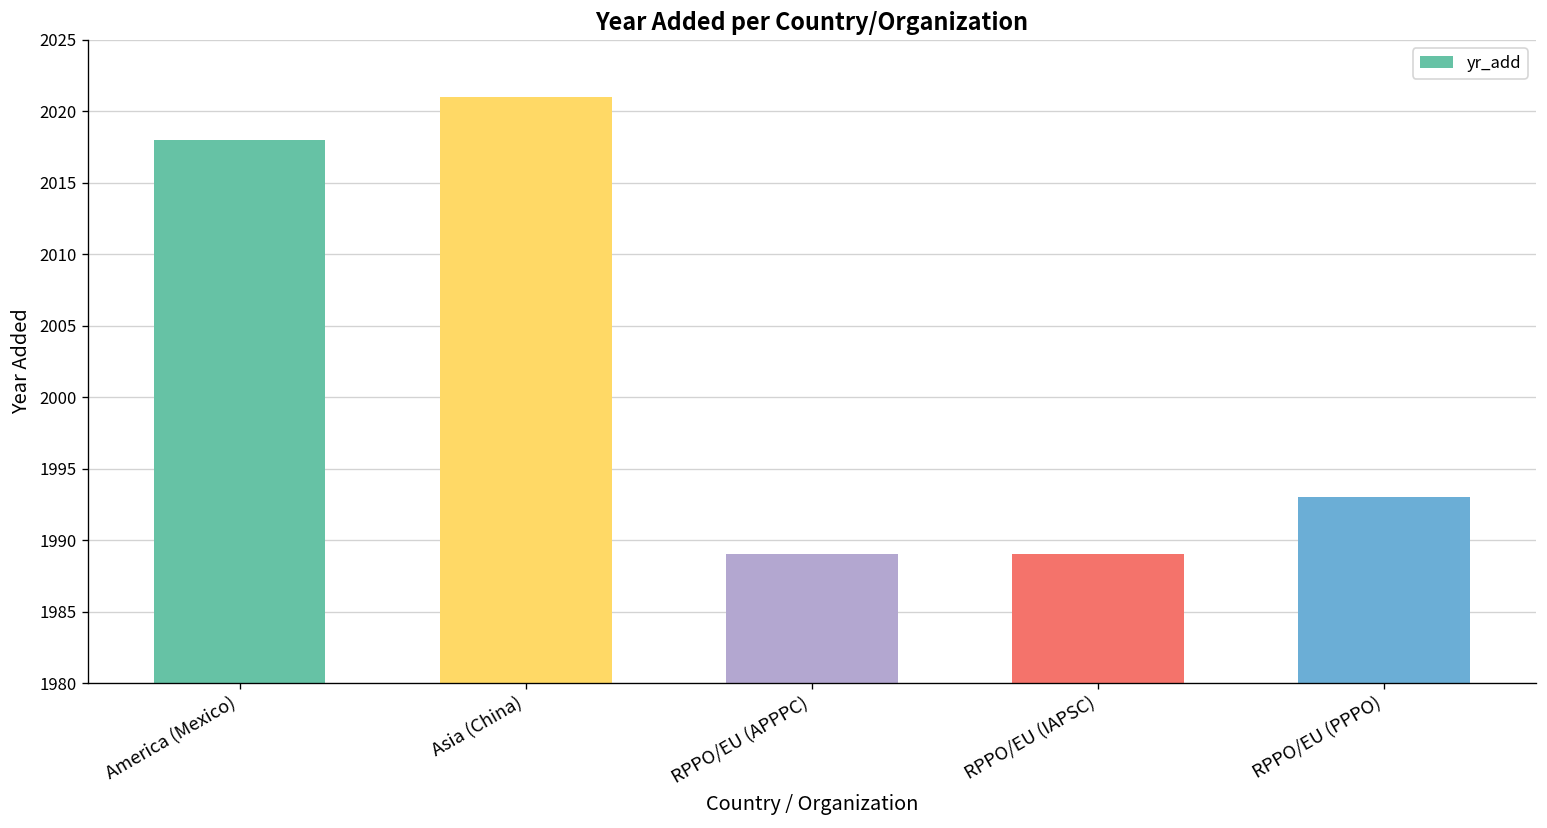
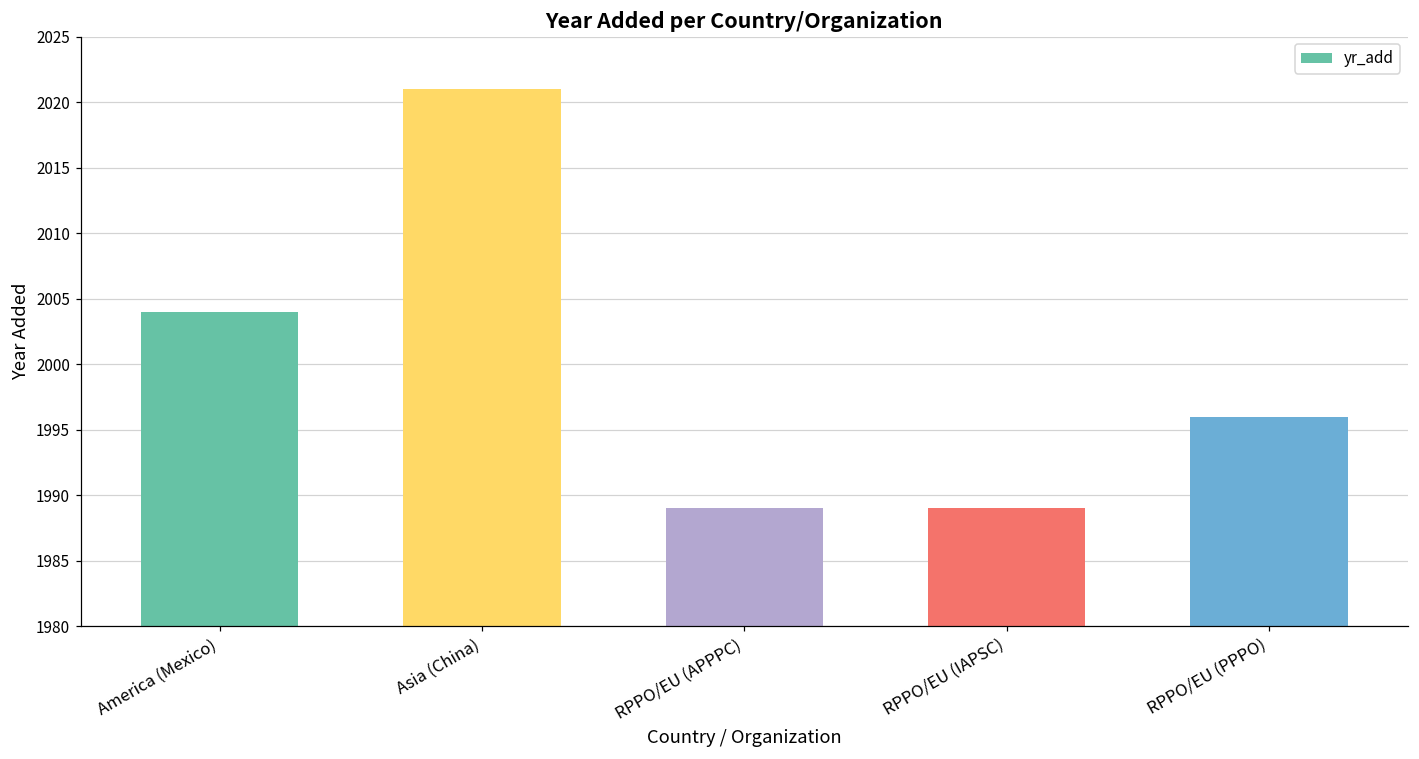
America (Mexico): 2018 -> 2004
RPPO/EU (PPPO): 1993 -> 1996
